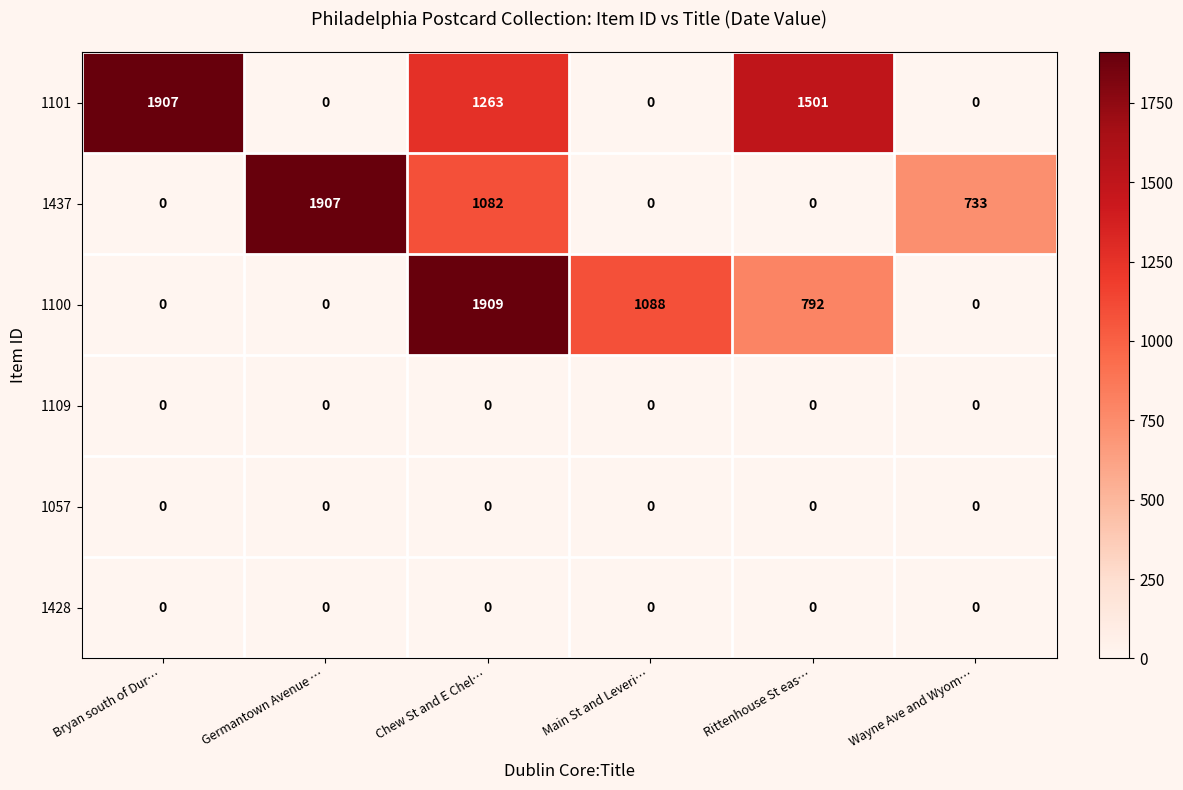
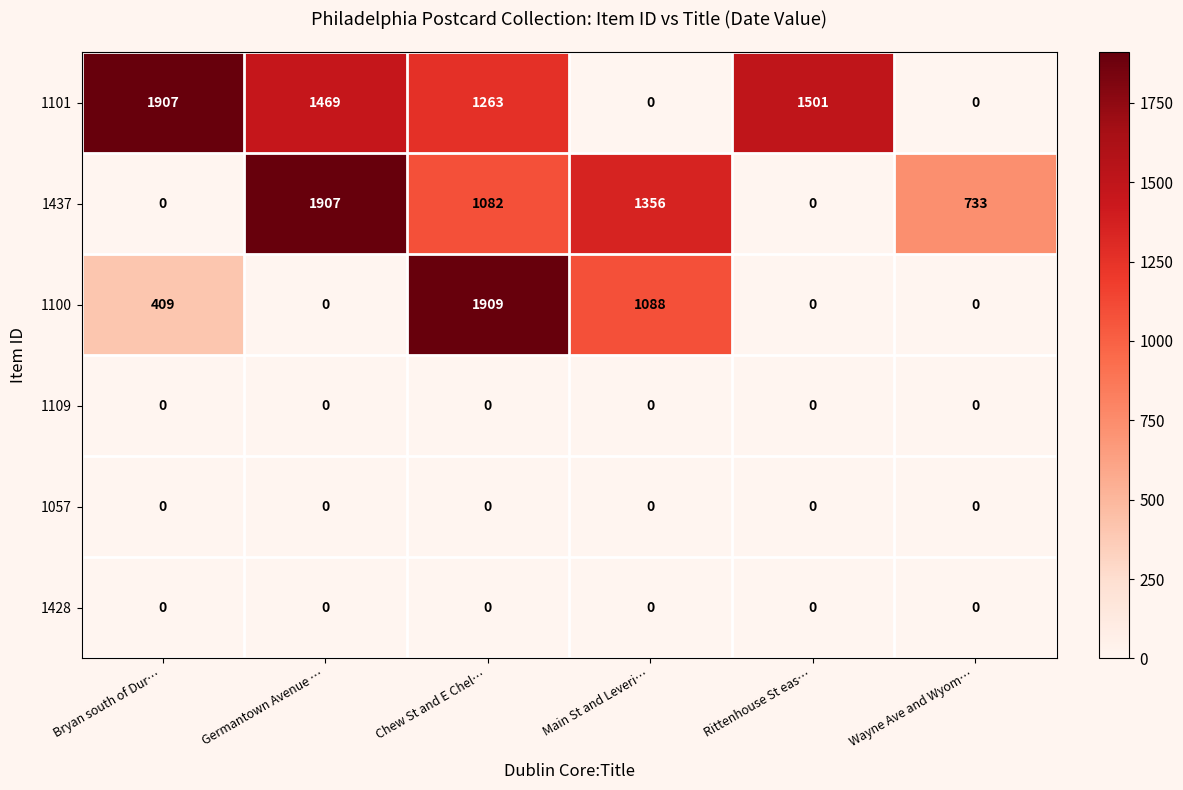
1101, Germantown Avenue …: 0 -> 1469
1437, Main St and Leveri…: 0 -> 1356
1100, Bryan south of Dur…: 0 -> 409
1100, Rittenhouse St eas…: 792 -> 0
